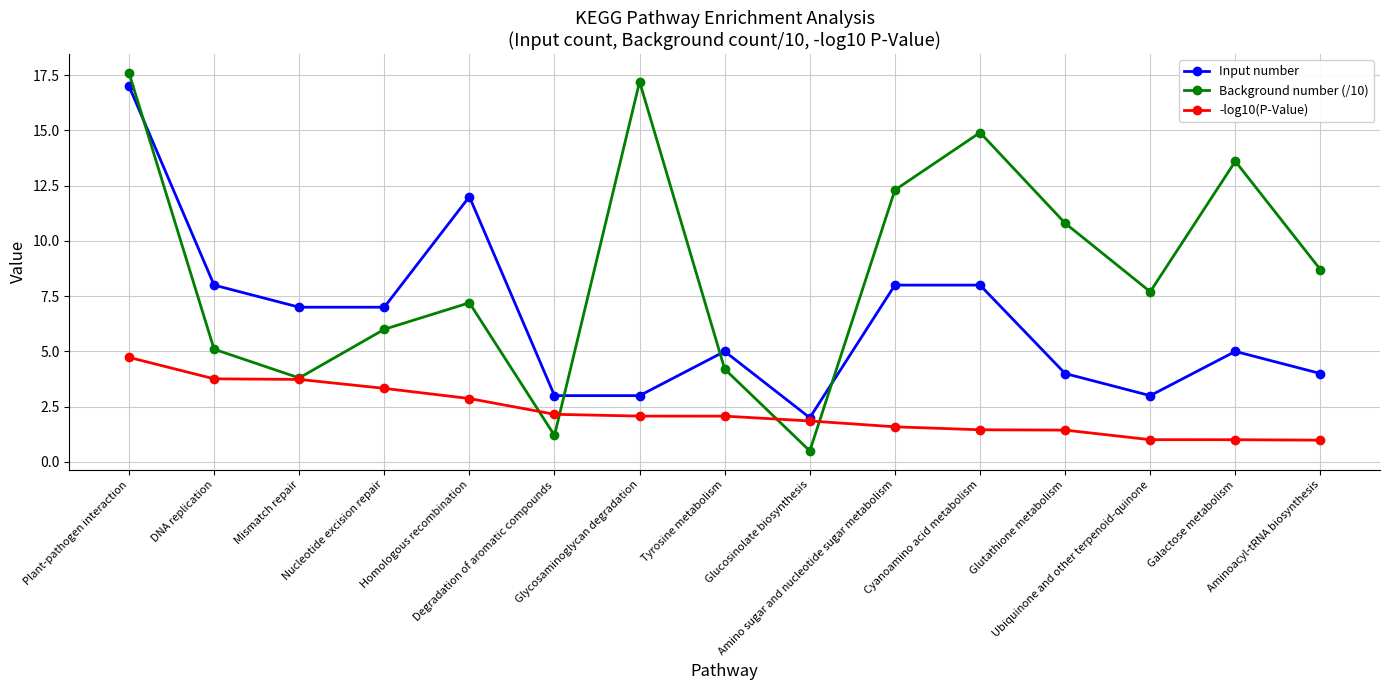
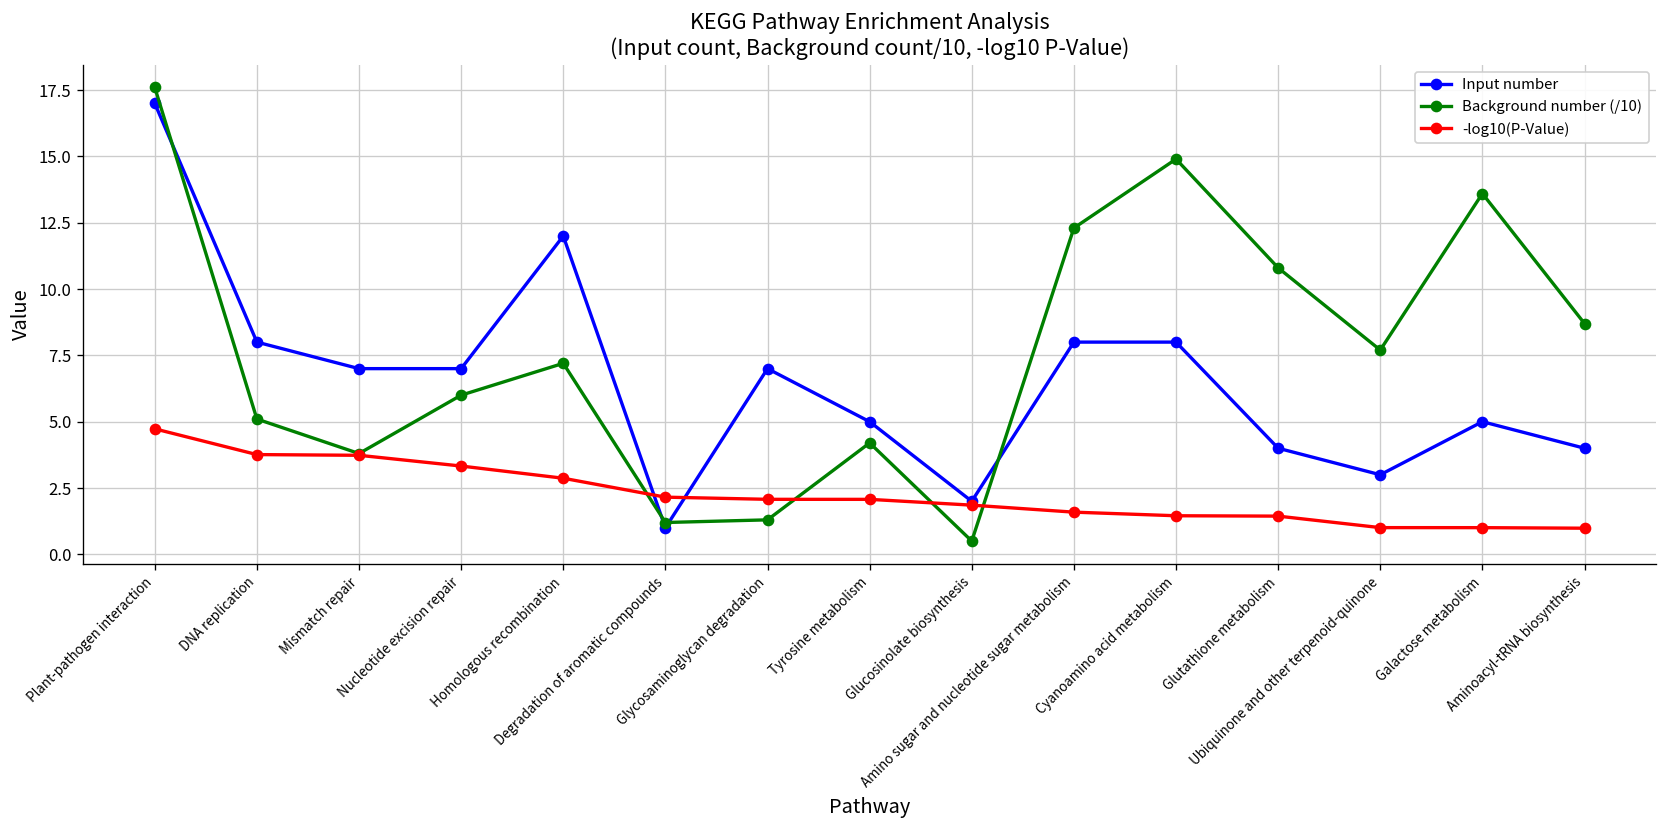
Input number, Degradation of aromatic compounds: 3 -> 1
Input number, Glycosaminoglycan degradation: 3 -> 7
Background number (/10), Glycosaminoglycan degradation: 17.2 -> 1.3
